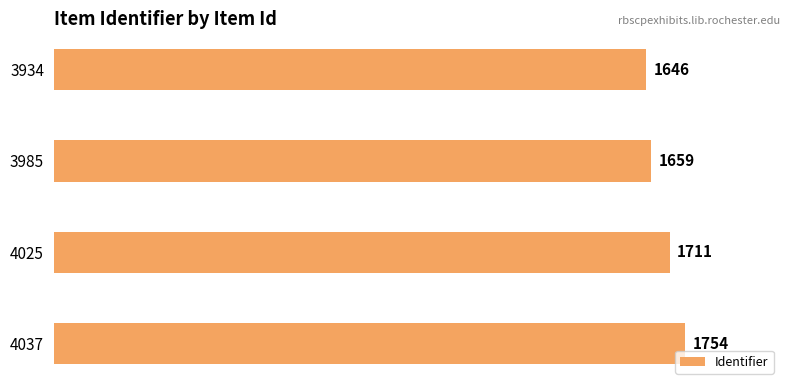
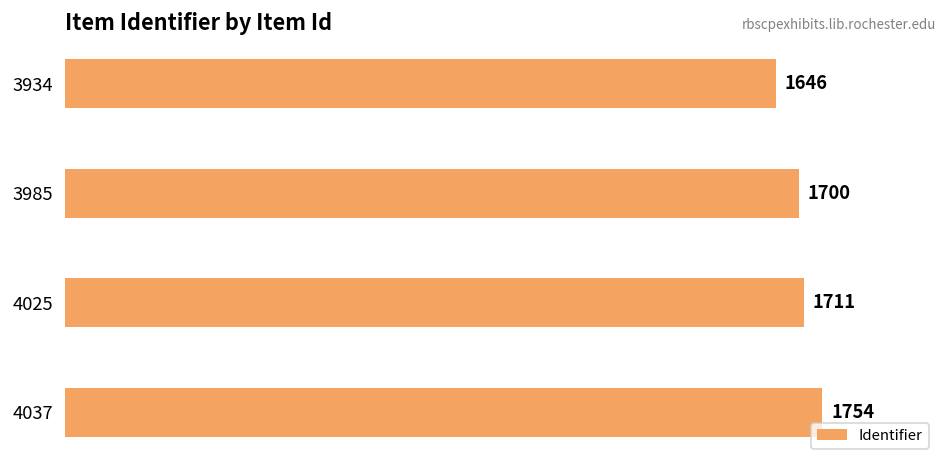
3985: 1659 -> 1700
